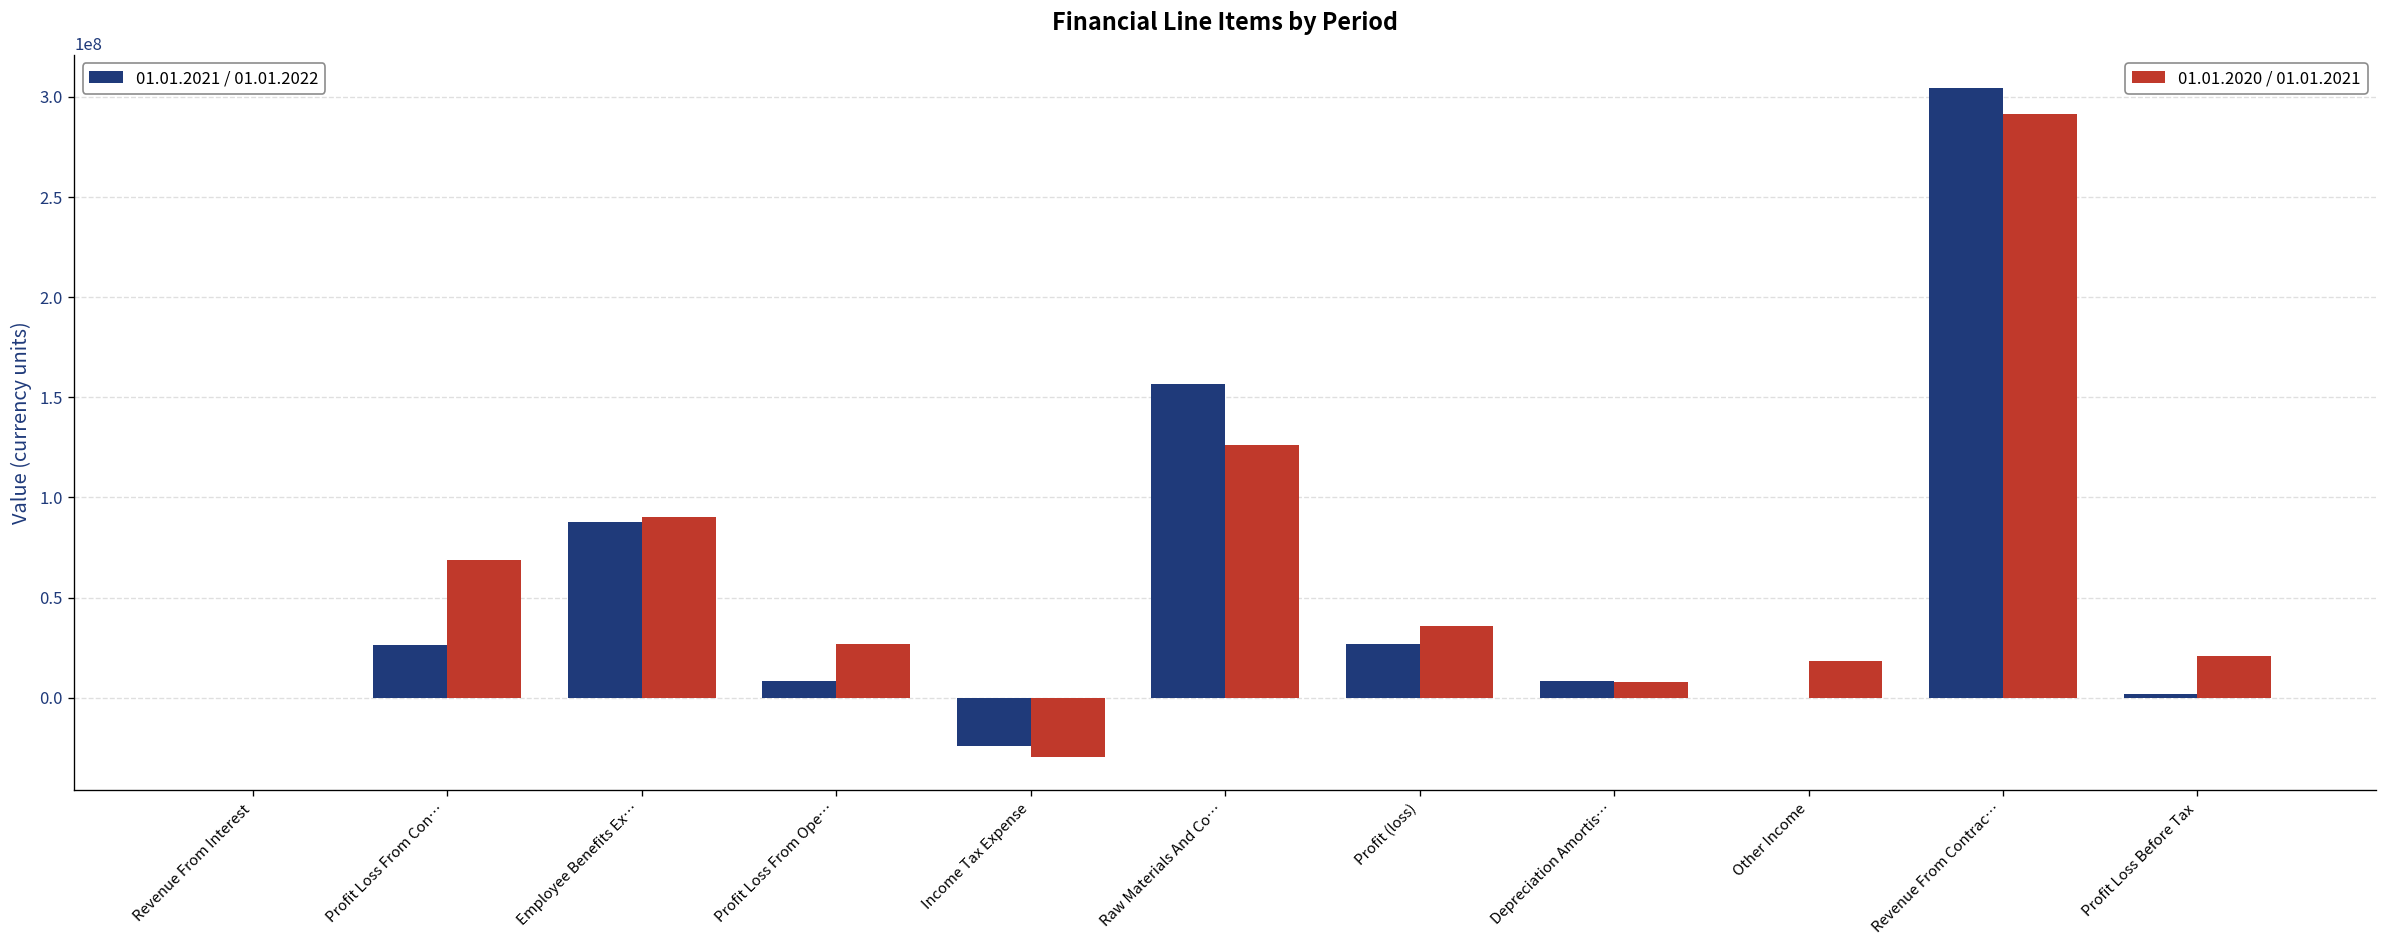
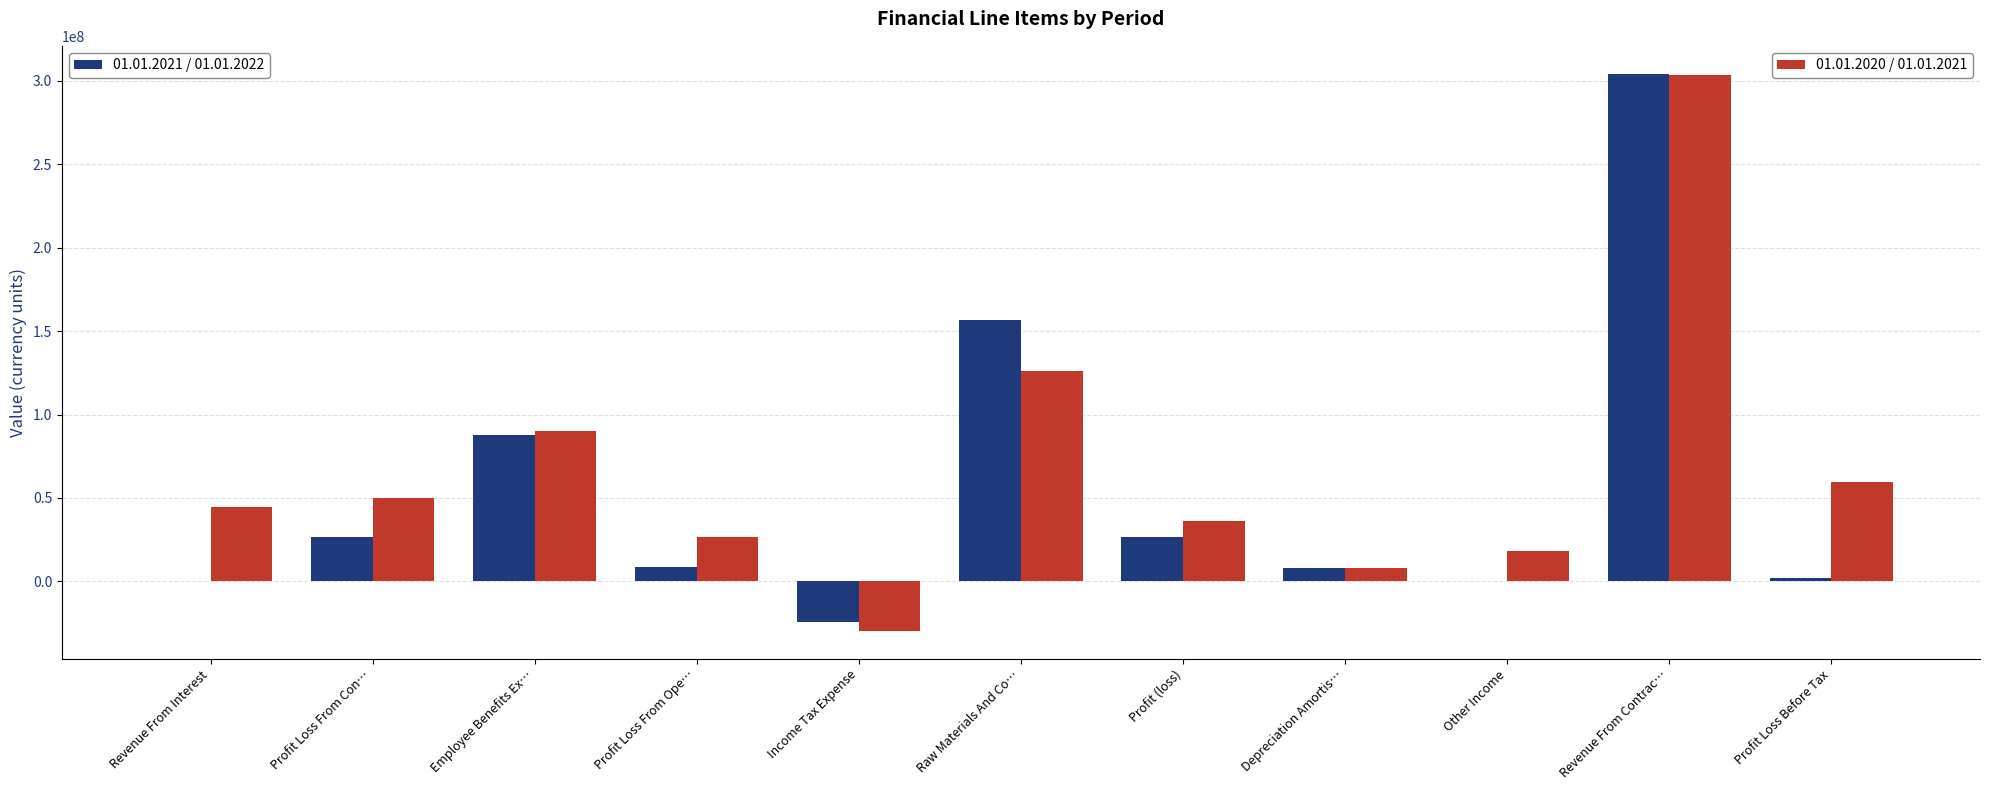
01.01.2020 / 01.01.2021, Revenue From Interest: 0 -> 45000000
01.01.2020 / 01.01.2021, Profit Loss From Con…: 69000000 -> 50000000
01.01.2020 / 01.01.2021, Revenue From Contrac…: 291000000 -> 303000000
01.01.2020 / 01.01.2021, Profit Loss Before Tax: 21000000 -> 59000000
